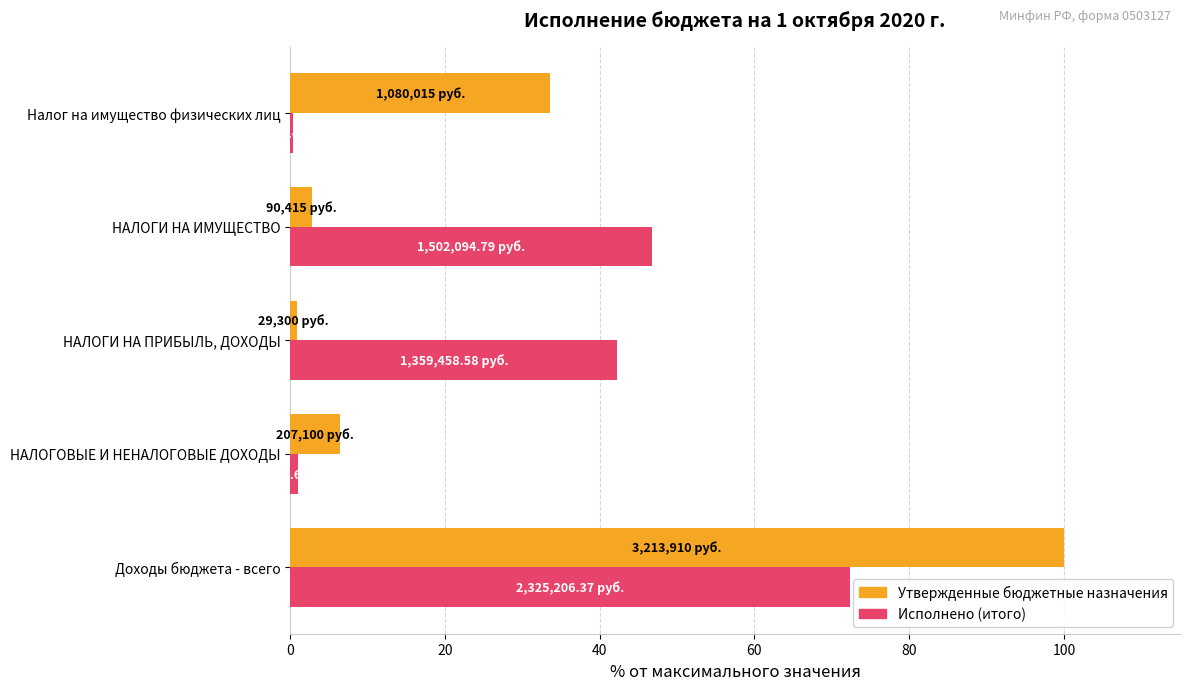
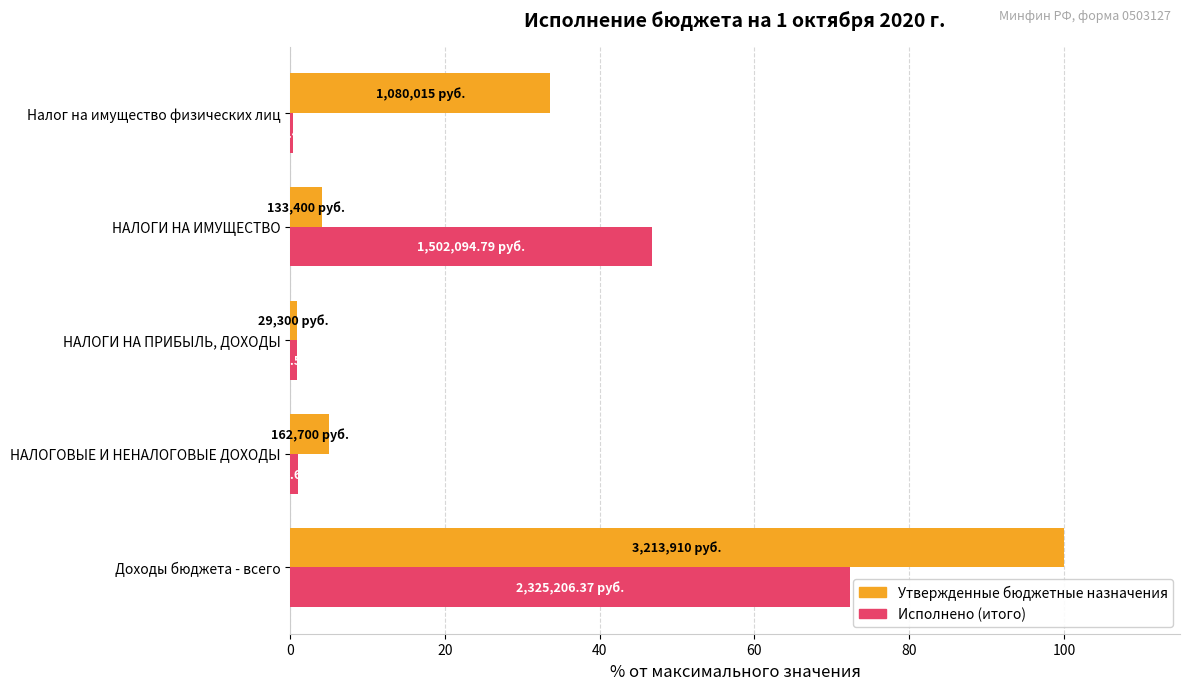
Утвержденные бюджетные назначения, НАЛОГИ НА ИМУЩЕСТВО: 90,415 -> 133,400
Исполнено (итого), НАЛОГИ НА ПРИБЫЛЬ, ДОХОДЫ: 42 -> 1
Утвержденные бюджетные назначения, НАЛОГОВЫЕ И НЕНАЛОГОВЫЕ ДОХОДЫ: 207,100 -> 162,700
